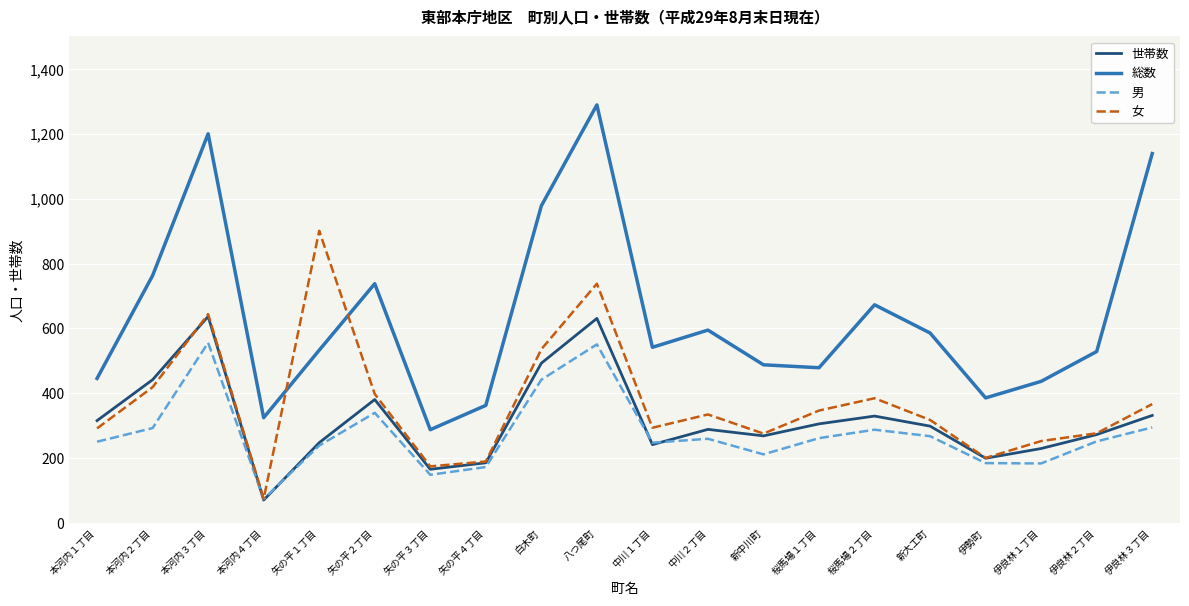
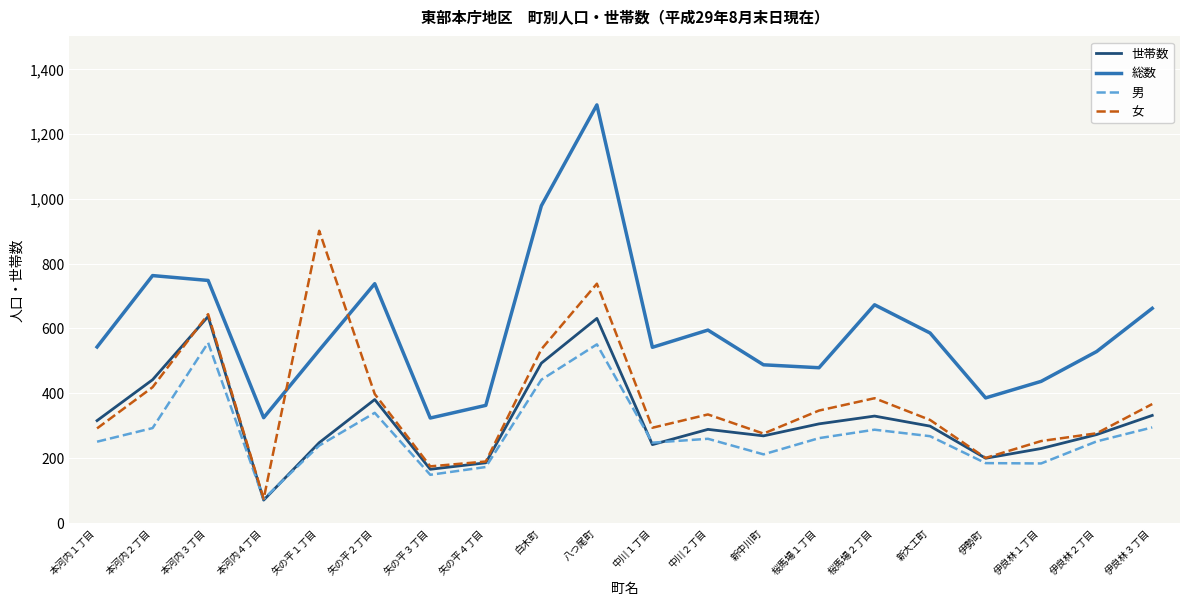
総数, 本河内１丁目: 450 -> 540
総数, 本河内３丁目: 1,200 -> 750
総数, 矢の平３丁目: 290 -> 320
総数, 伊良林３丁目: 1,140 -> 660
